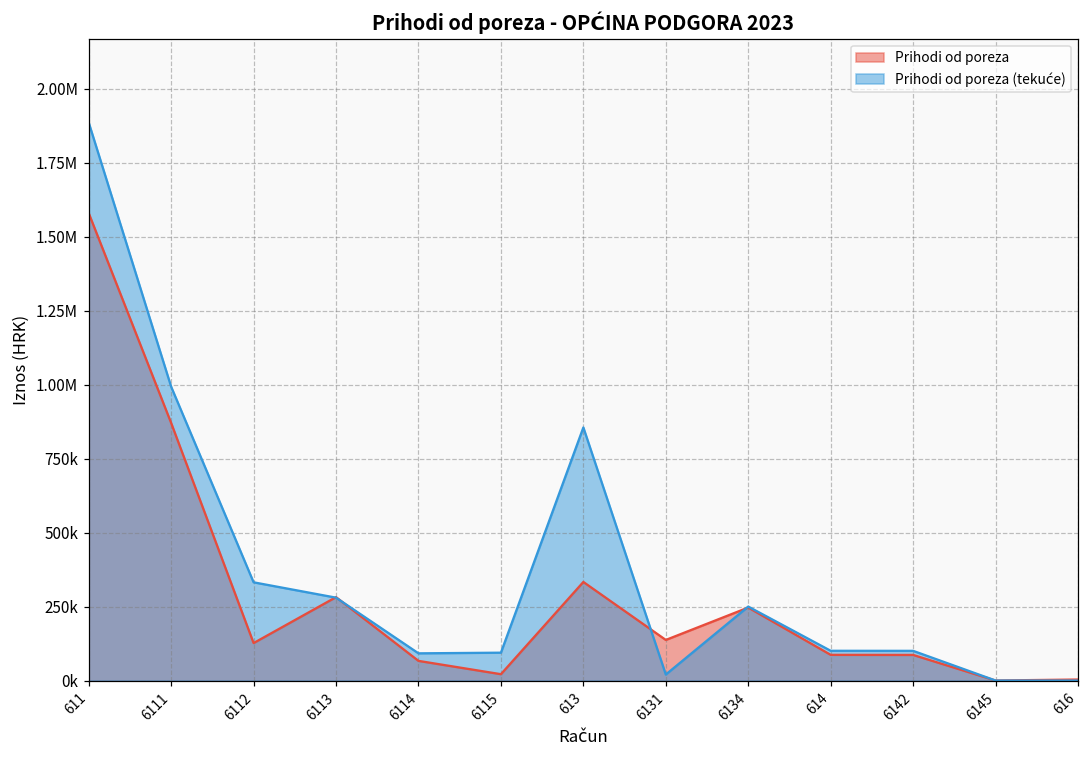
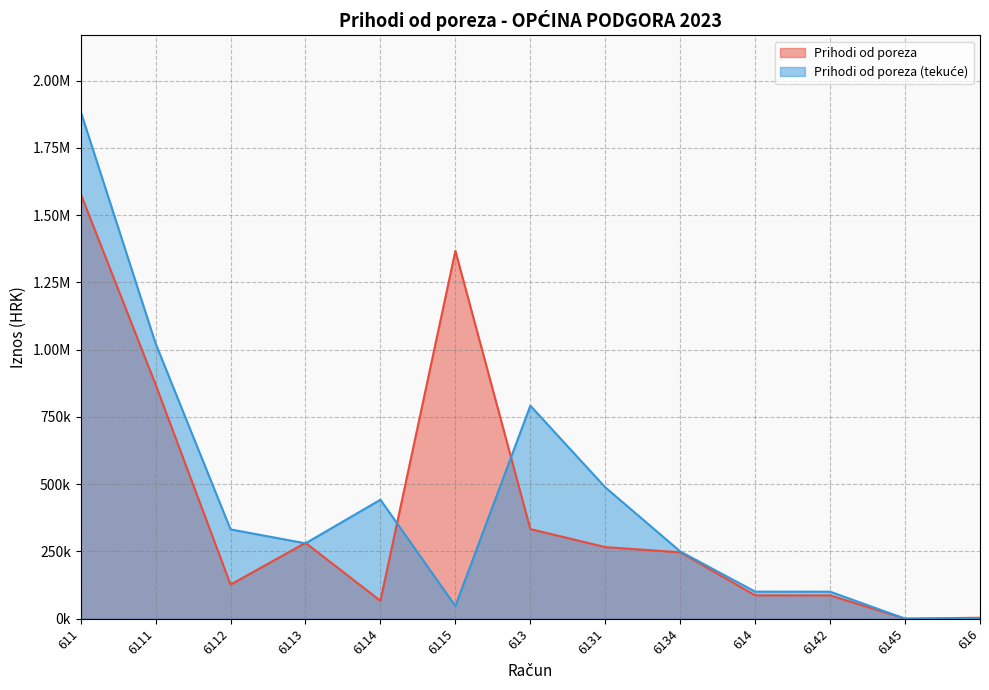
Prihodi od poreza (tekuće), 6111: 990000 -> 1020000
Prihodi od poreza (tekuće), 6114: 90000 -> 440000
Prihodi od poreza, 6115: 20000 -> 1370000
Prihodi od poreza (tekuće), 6115: 90000 -> 50000
Prihodi od poreza (tekuće), 613: 860000 -> 790000
Prihodi od poreza, 6131: 140000 -> 270000
Prihodi od poreza (tekuće), 6131: 20000 -> 490000
